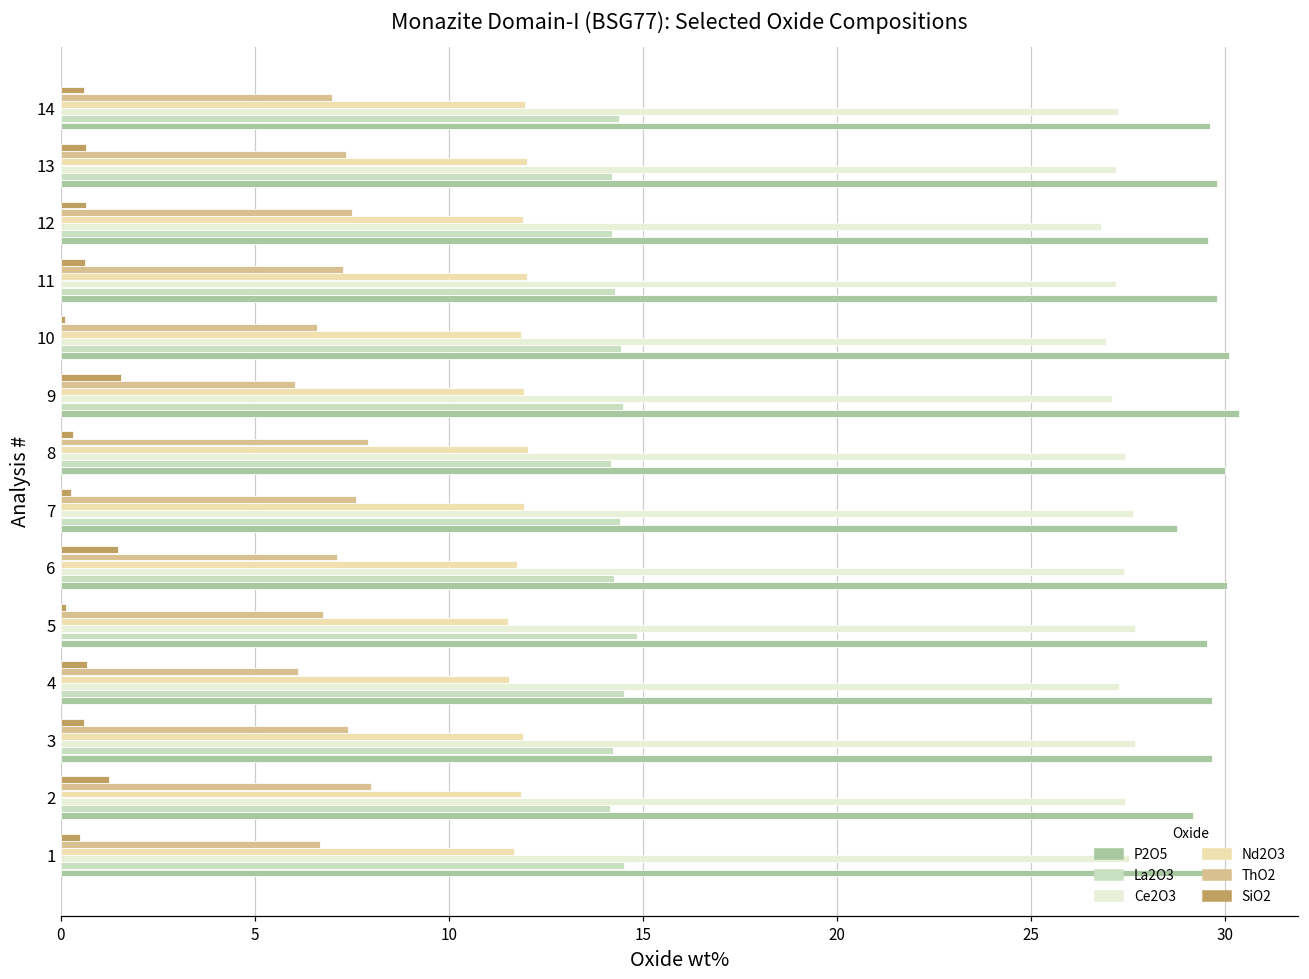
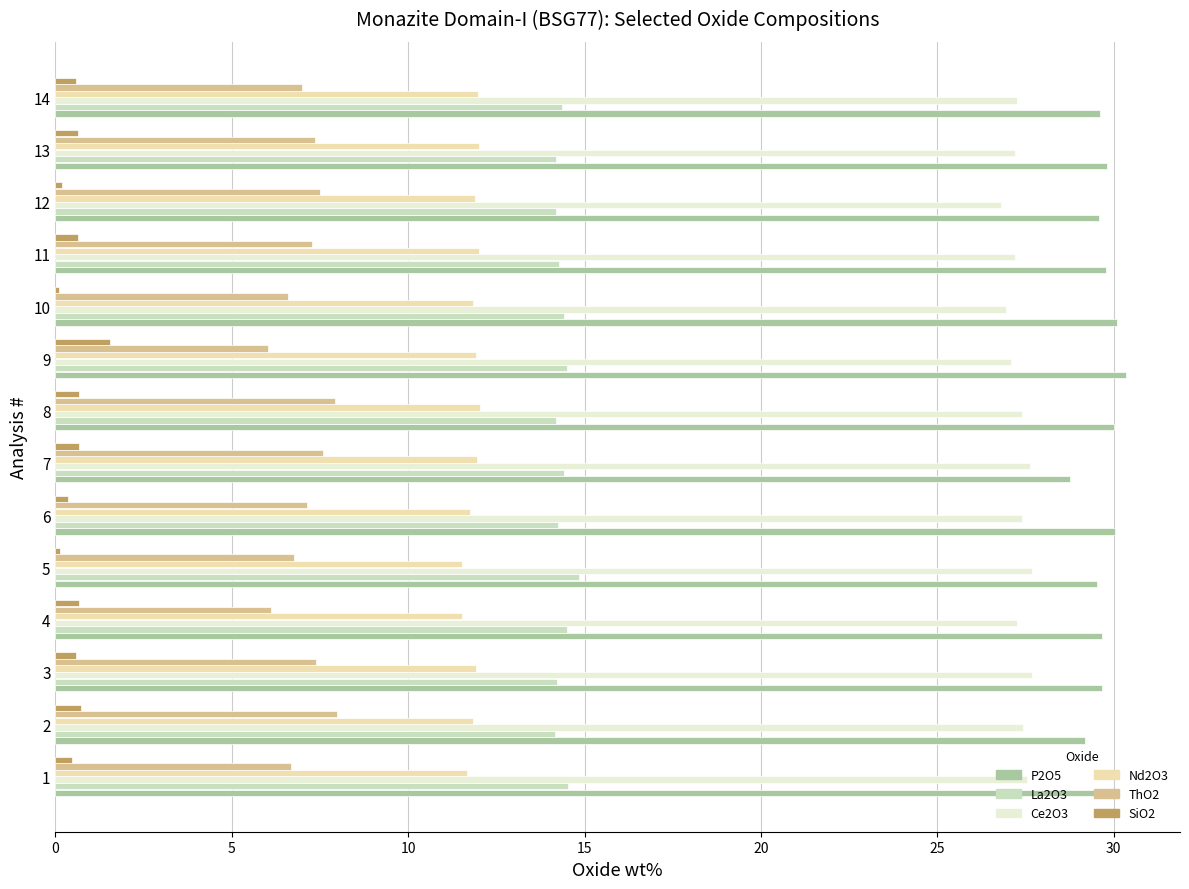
SiO2, 12: 0.7 -> 0.2
SiO2, 8: 0.3 -> 0.7
SiO2, 7: 0.3 -> 0.7
SiO2, 6: 1.5 -> 0.4
SiO2, 2: 1.2 -> 0.7
